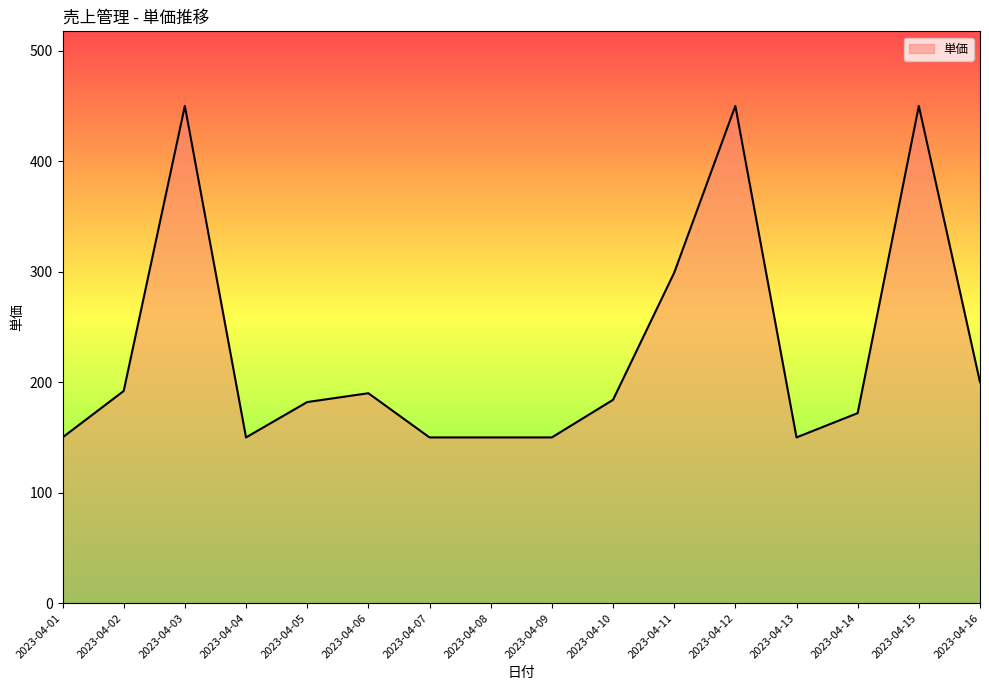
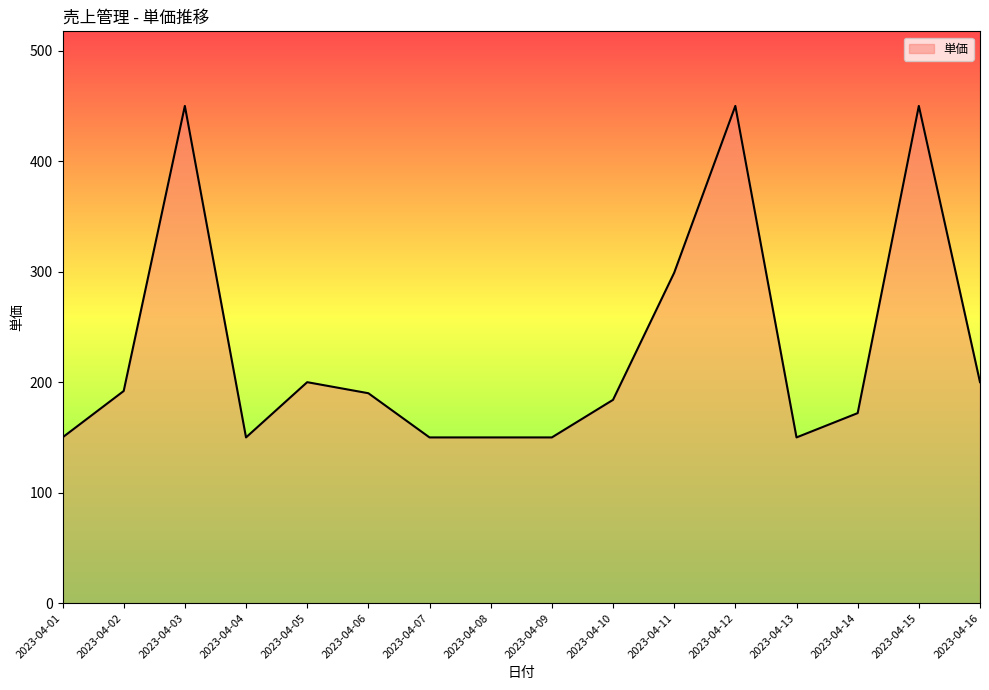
2023-04-05: 182 -> 200
